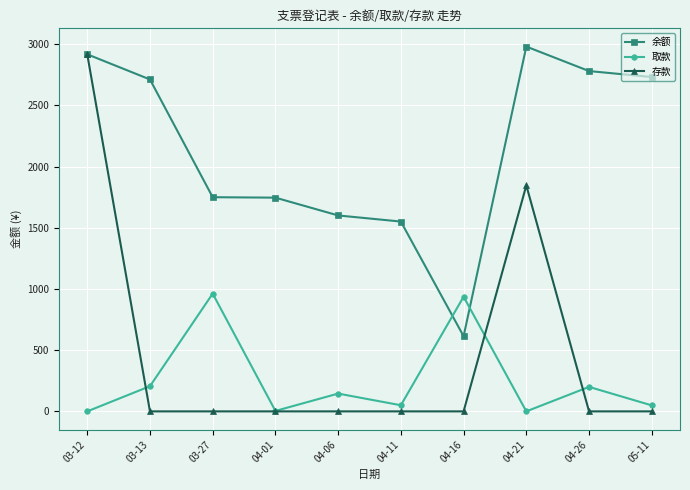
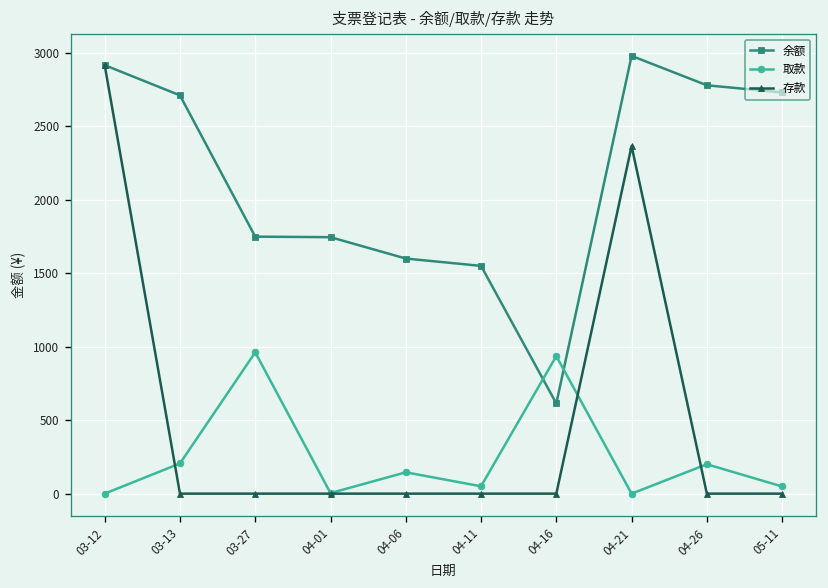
存款, 04-21: 1850 -> 2370
